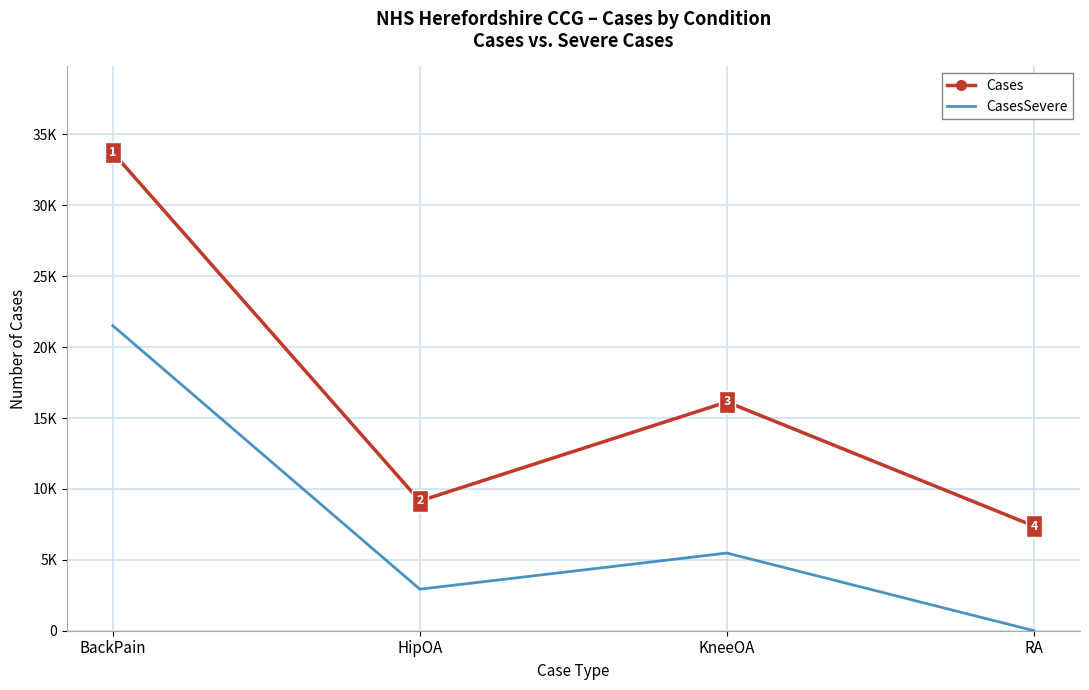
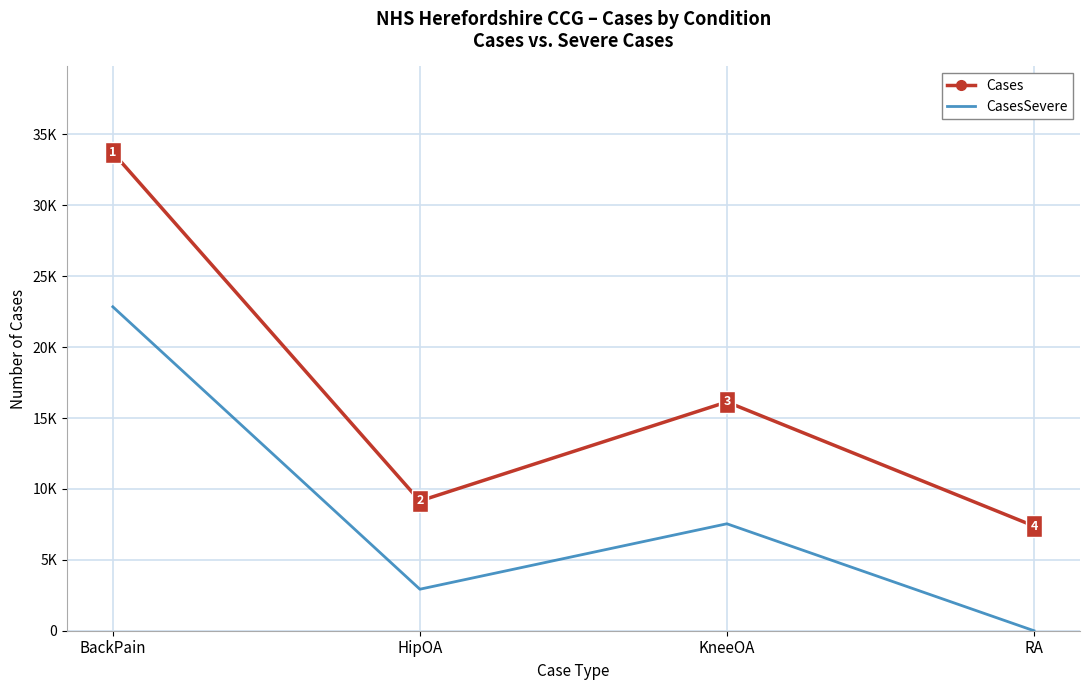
CasesSevere, BackPain: 21500 -> 22800
CasesSevere, KneeOA: 5500 -> 7500
